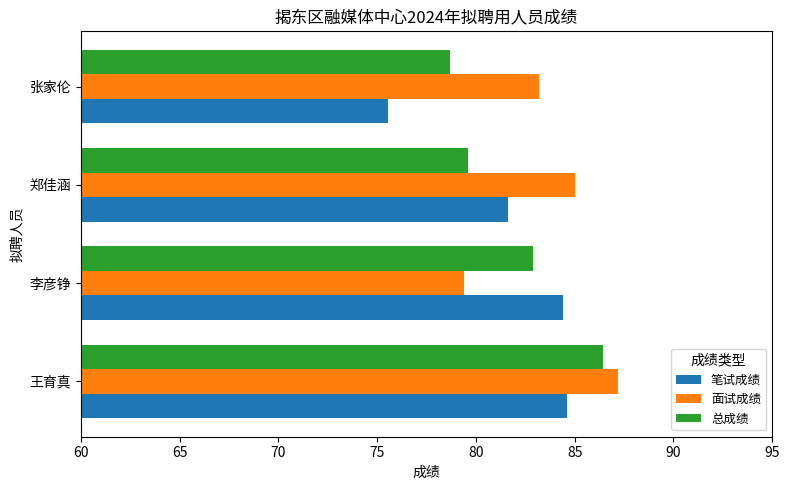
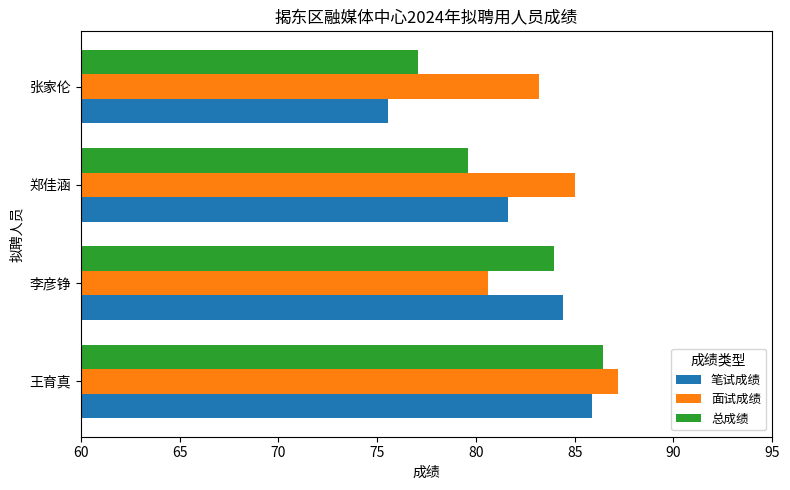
总成绩, 张家伦: 78.7 -> 77.1
总成绩, 李彦铮: 82.9 -> 83.9
面试成绩, 李彦铮: 79.4 -> 80.6
笔试成绩, 王育真: 84.6 -> 85.9
